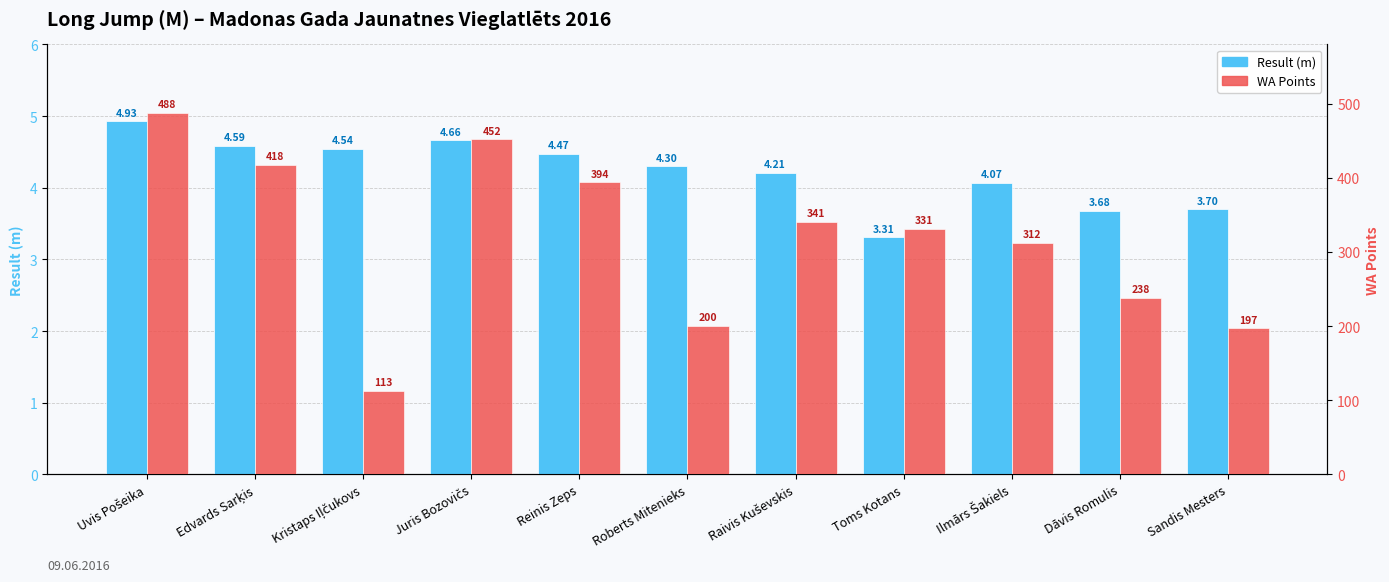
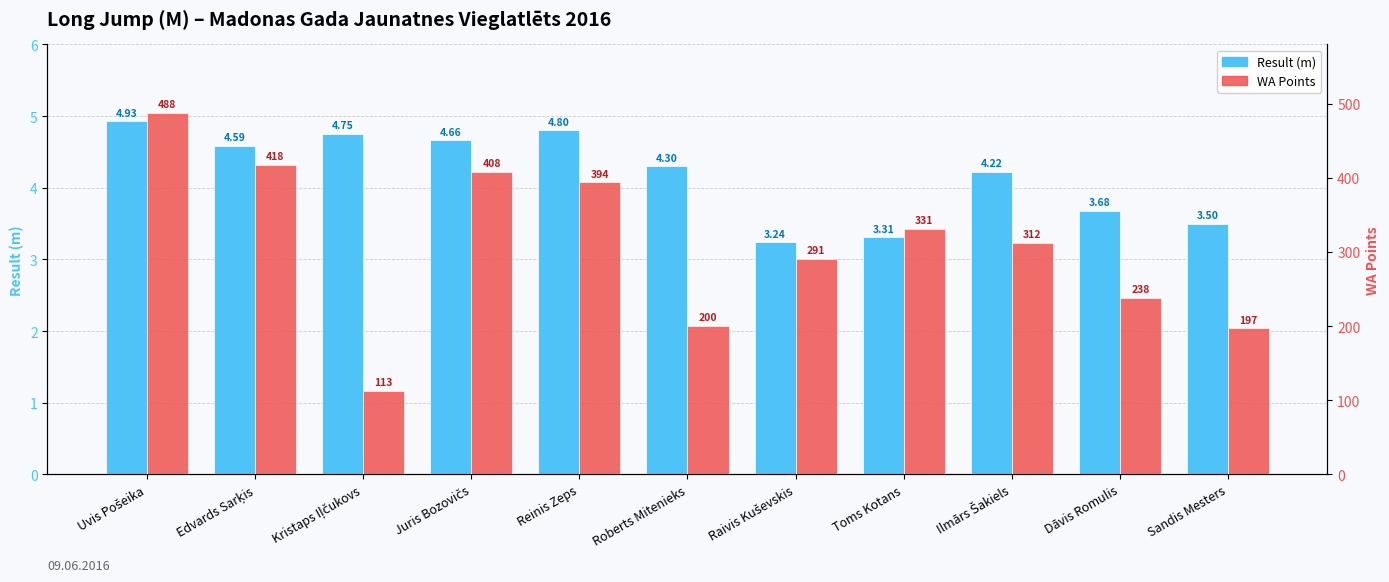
Result (m), Kristaps Iļčukovs: 4.54 -> 4.75
Result (m), Reinis Zeps: 4.47 -> 4.80
Result (m), Raivis Kuševskis: 4.21 -> 3.24
Result (m), Ilmārs Šakiels: 4.07 -> 4.22
Result (m), Sandis Mesters: 3.70 -> 3.50
WA Points, Juris Bozovičs: 452 -> 408
WA Points, Raivis Kuševskis: 341 -> 291
